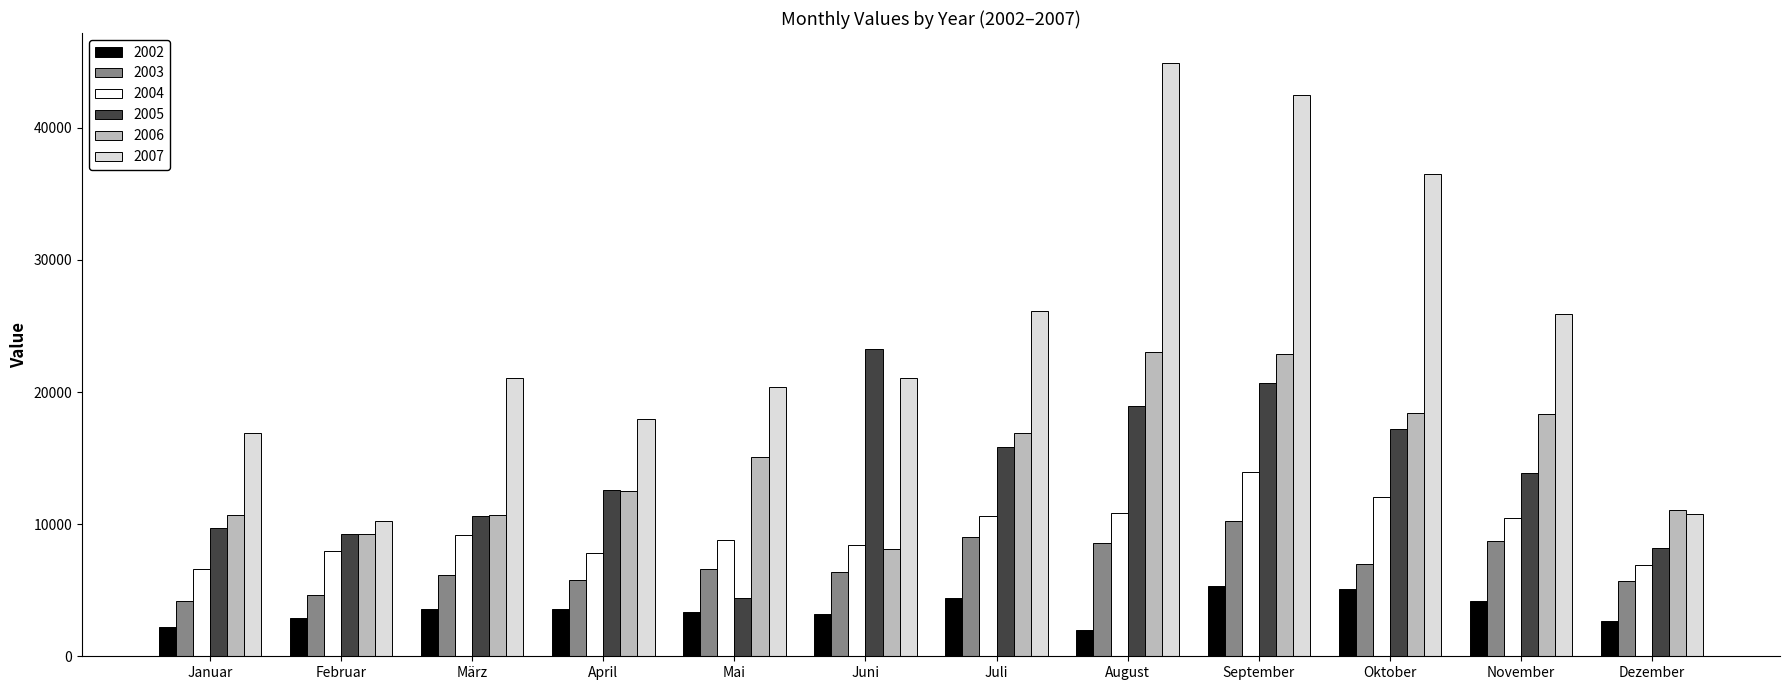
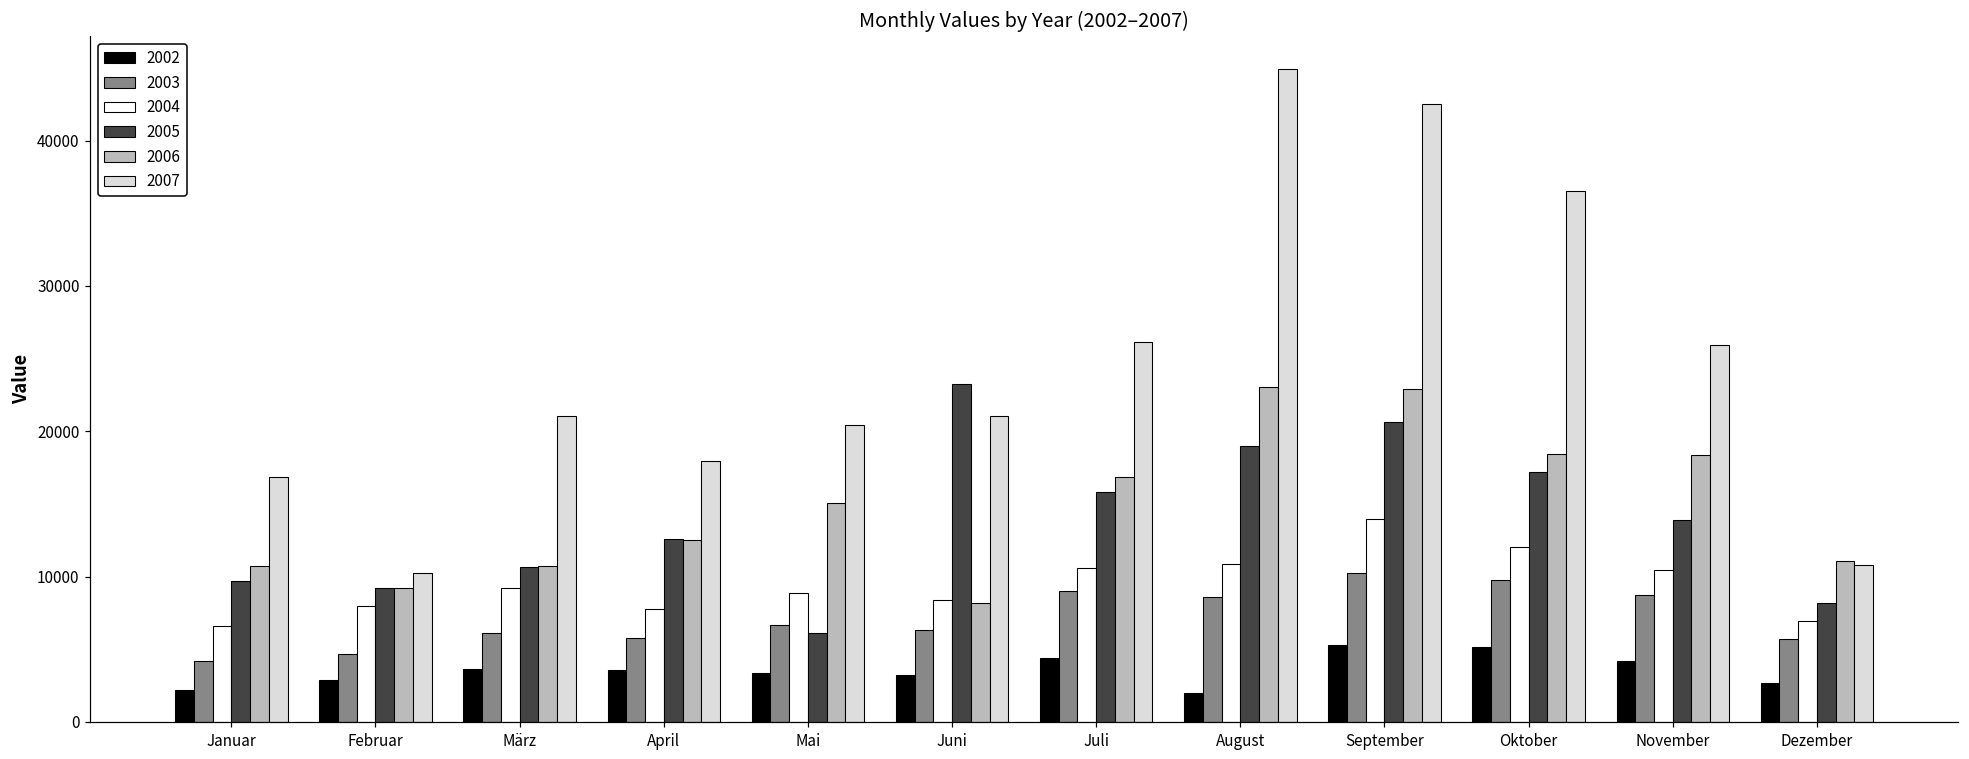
2005, Mai: 4400 -> 6100
2003, Oktober: 7000 -> 9700
